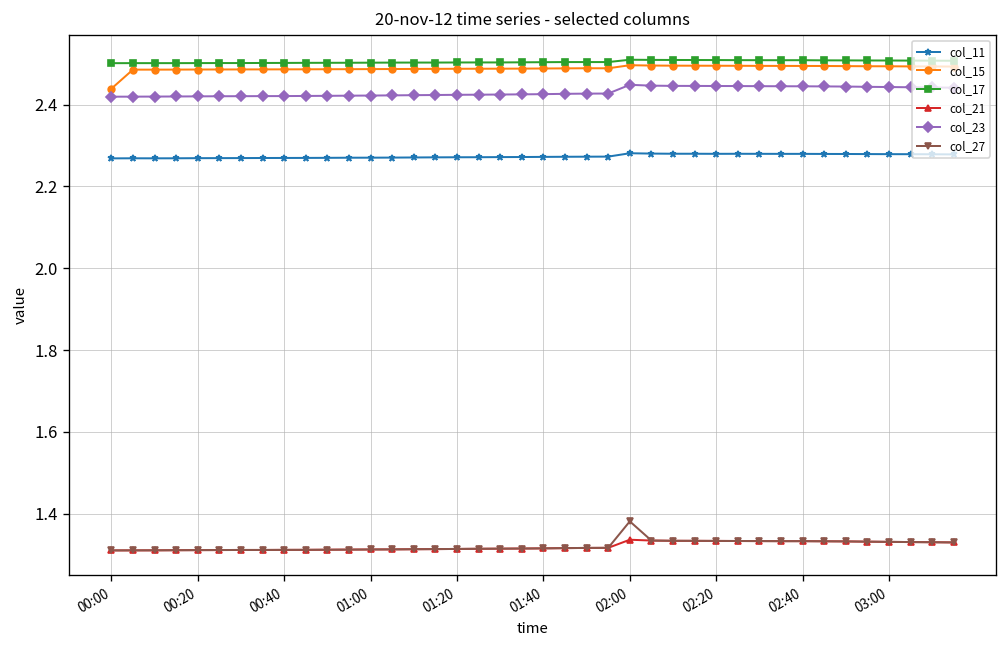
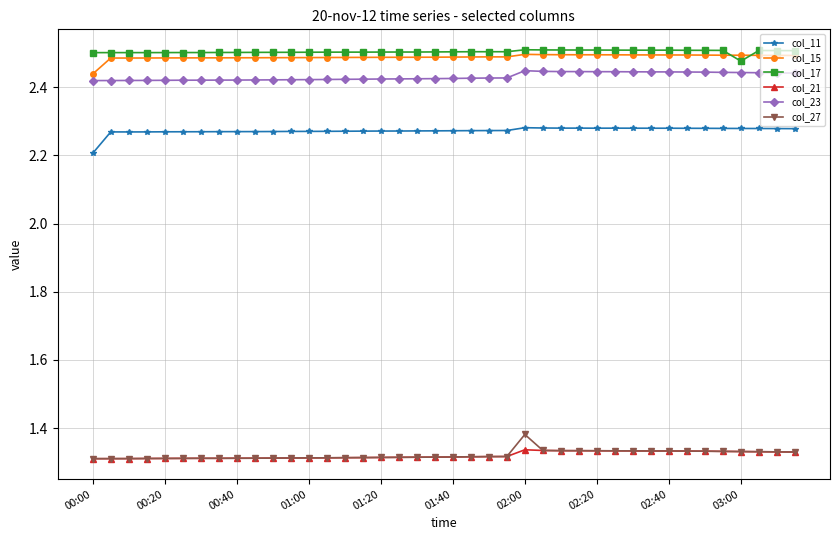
col_11, 00:00: 2.27 -> 2.21
col_17, 03:00: 2.51 -> 2.48
